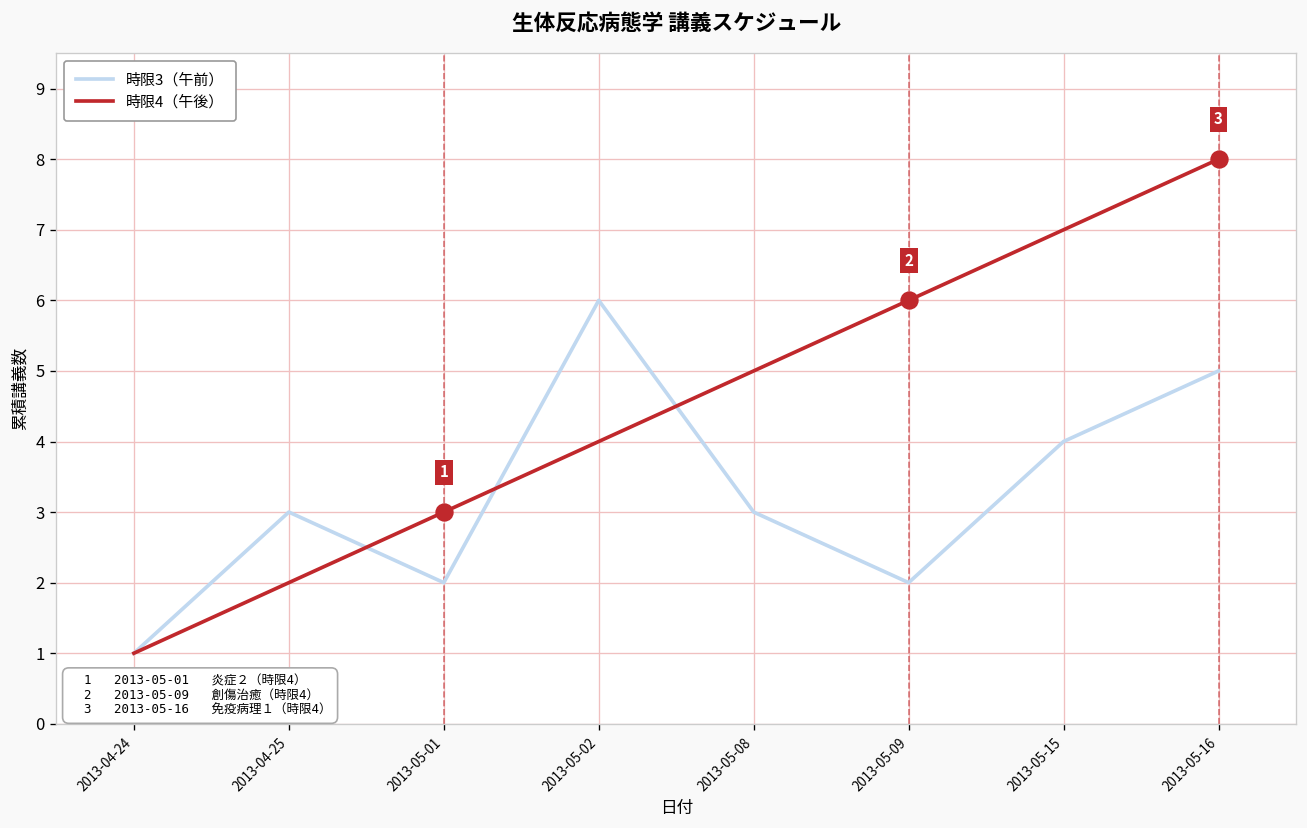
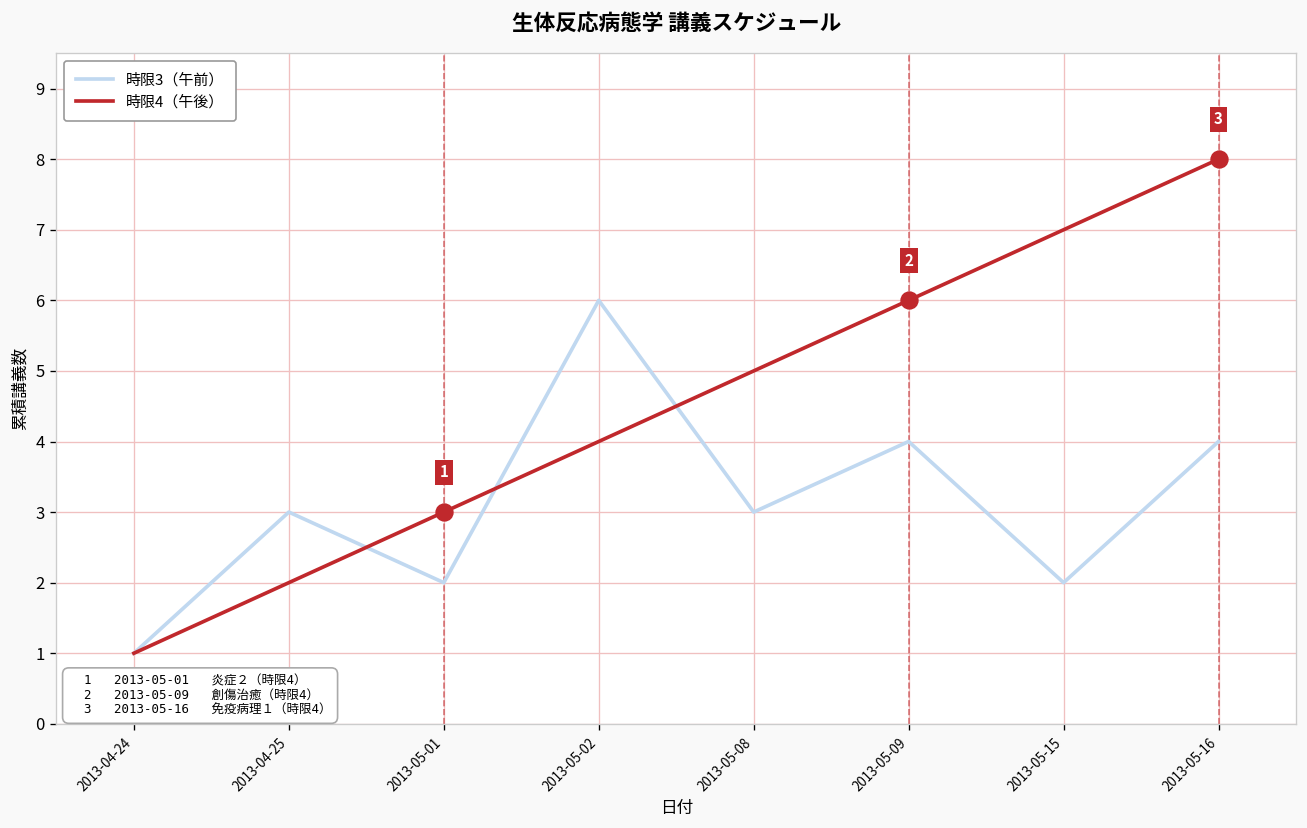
時限3（午前）, 2013-05-09: 2 -> 4
時限3（午前）, 2013-05-15: 4 -> 2
時限3（午前）, 2013-05-16: 5 -> 4
